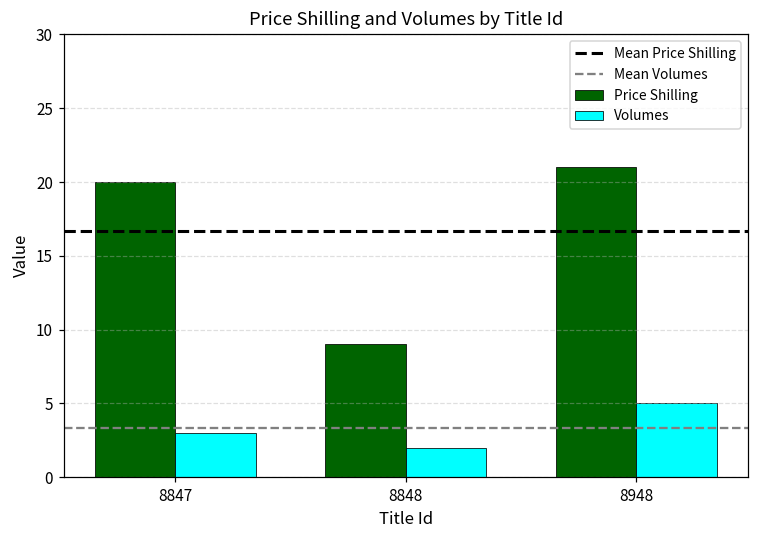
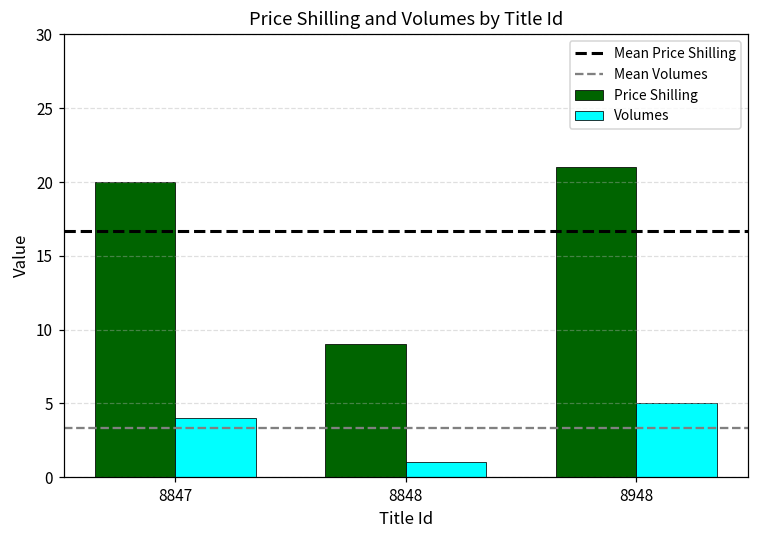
Volumes, 8847: 3 -> 4
Volumes, 8848: 2 -> 1
